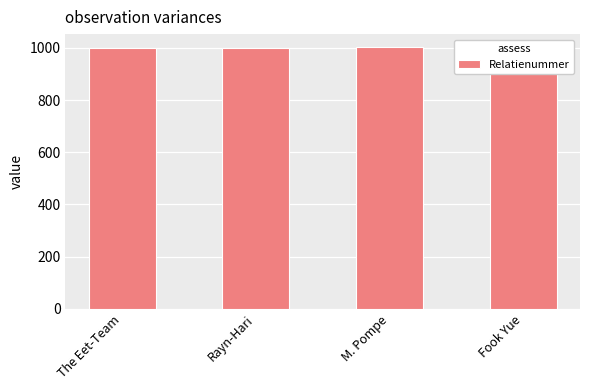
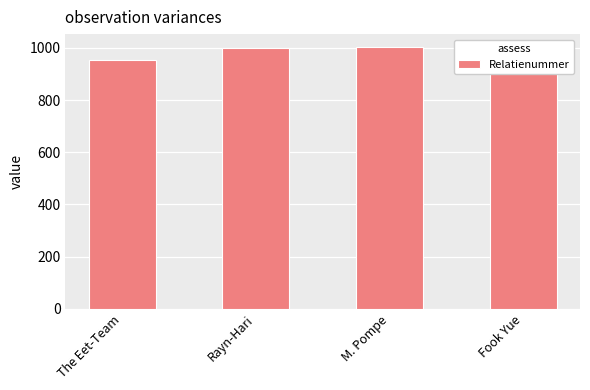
The Eet-Team: 1000 -> 950
